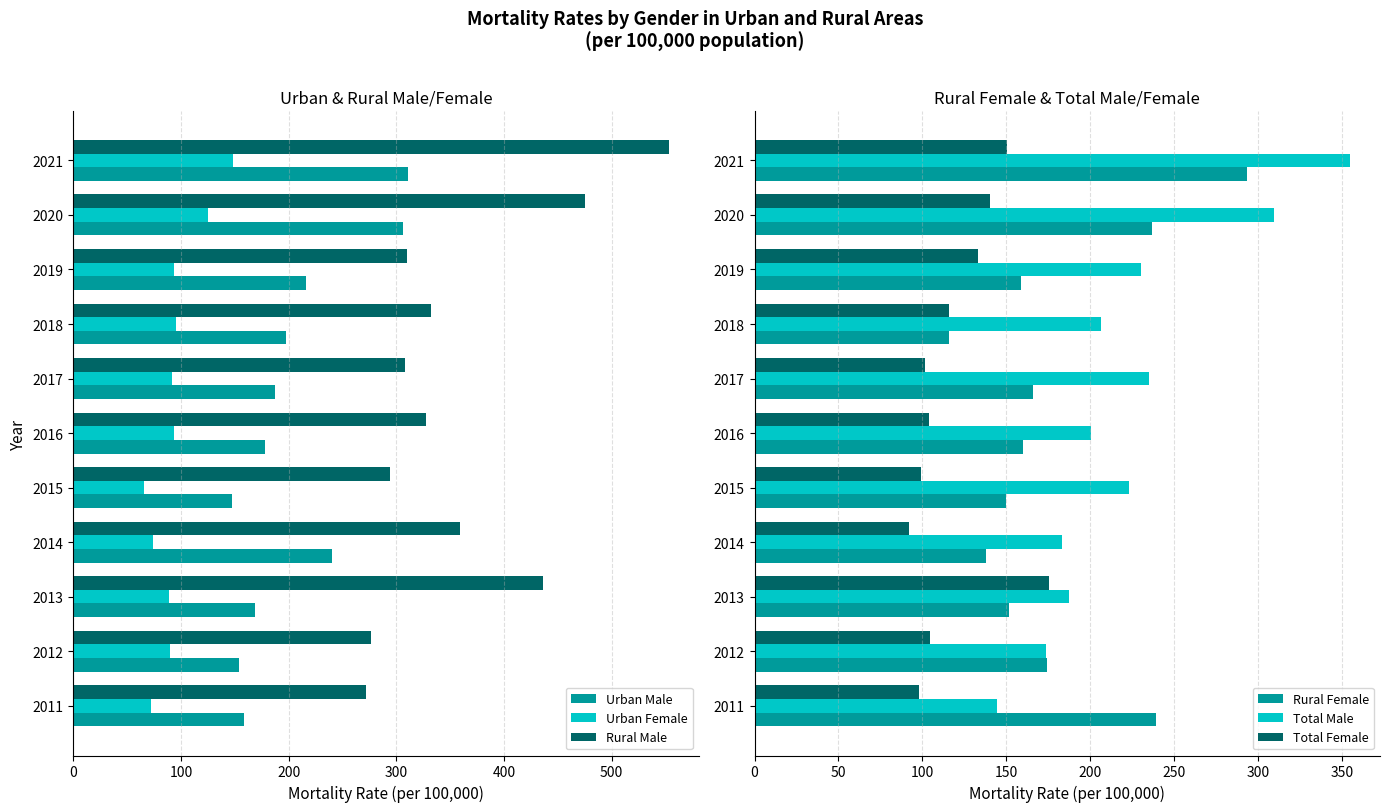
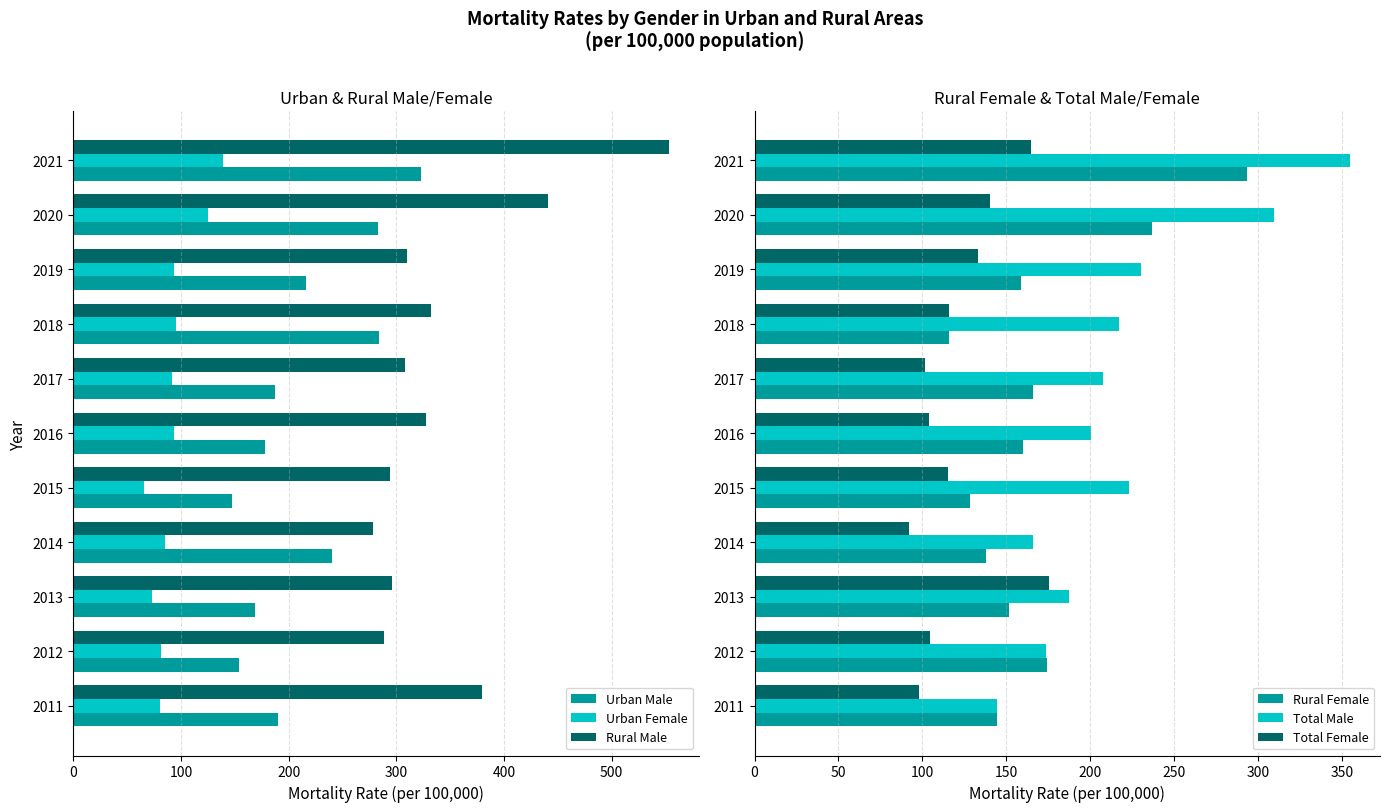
Urban & Rural Male/Female, Urban Female, 2021: 148 -> 139
Urban & Rural Male/Female, Urban Male, 2021: 311 -> 323
Urban & Rural Male/Female, Rural Male, 2020: 476 -> 441
Urban & Rural Male/Female, Urban Male, 2020: 306 -> 283
Urban & Rural Male/Female, Urban Male, 2018: 198 -> 284
Urban & Rural Male/Female, Rural Male, 2014: 359 -> 279
Urban & Rural Male/Female, Urban Female, 2014: 74 -> 85
Urban & Rural Male/Female, Rural Male, 2013: 436 -> 296
Urban & Rural Male/Female, Urban Female, 2013: 89 -> 74
Urban & Rural Male/Female, Rural Male, 2012: 277 -> 288
Urban & Rural Male/Female, Urban Female, 2012: 89 -> 82
Urban & Rural Male/Female, Rural Male, 2011: 272 -> 379
Urban & Rural Male/Female, Urban Female, 2011: 72 -> 80
Urban & Rural Male/Female, Urban Male, 2011: 159 -> 190
Rural Female & Total Male/Female, Total Female, 2021: 150 -> 165
Rural Female & Total Male/Female, Total Male, 2018: 206 -> 217
Rural Female & Total Male/Female, Total Male, 2017: 235 -> 208
Rural Female & Total Male/Female, Total Female, 2015: 99 -> 115
Rural Female & Total Male/Female, Rural Female, 2015: 150 -> 129
Rural Female & Total Male/Female, Total Male, 2014: 183 -> 166
Rural Female & Total Male/Female, Rural Female, 2011: 240 -> 145
